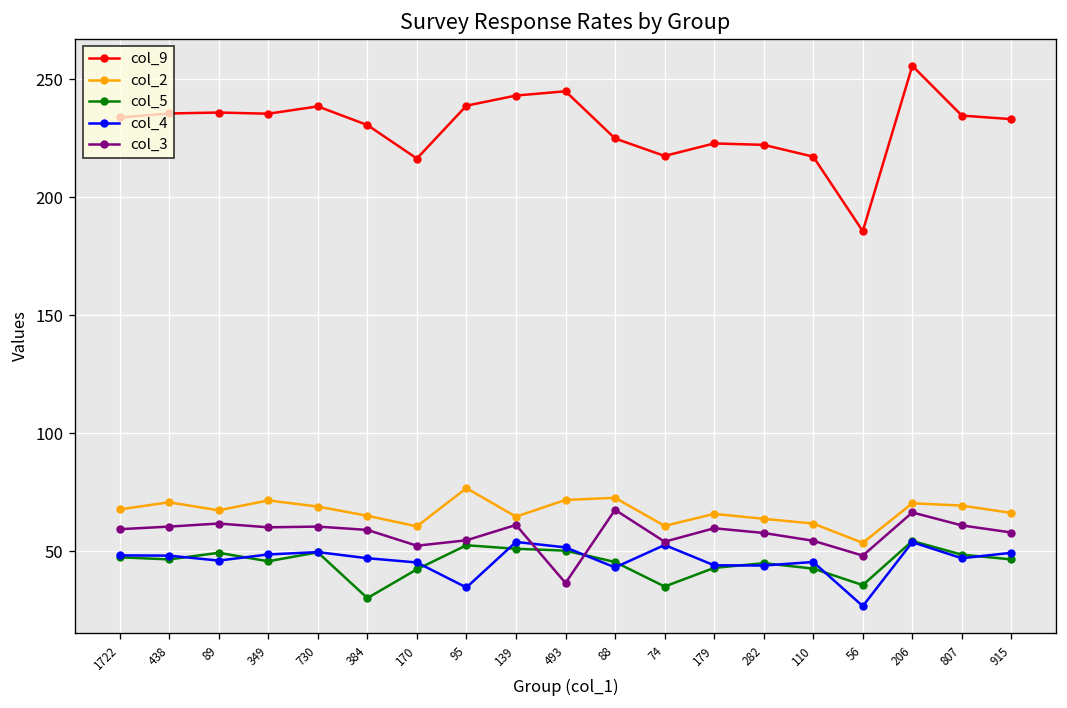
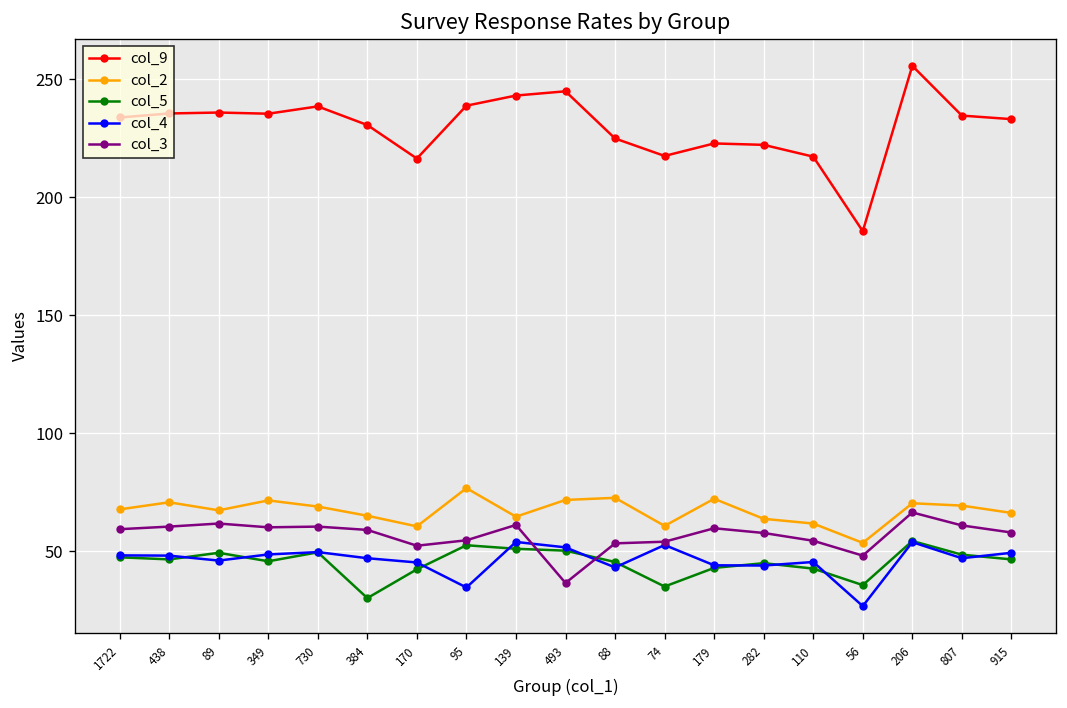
col_3, 88: 68 -> 53
col_2, 179: 66 -> 72
